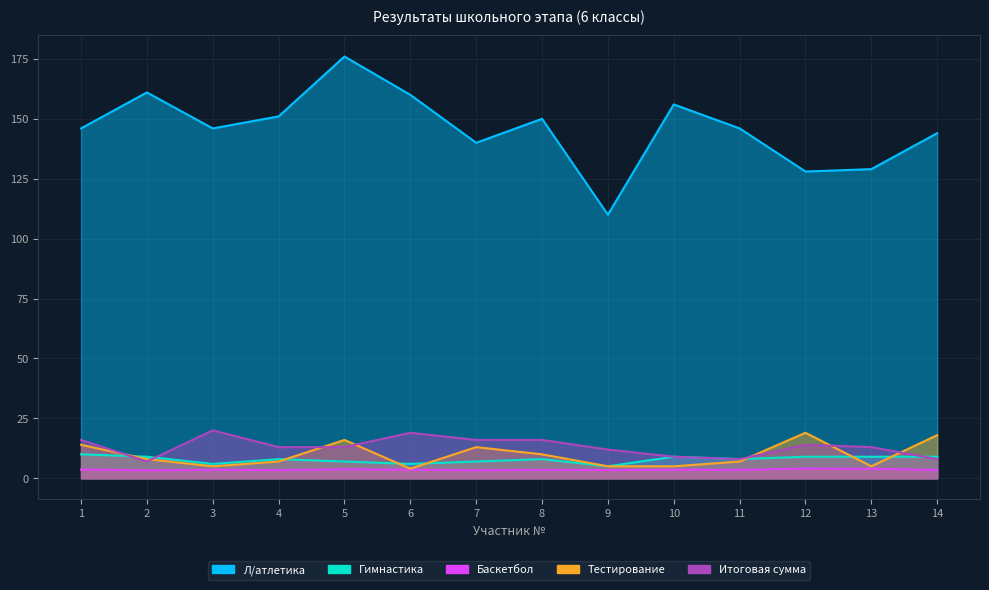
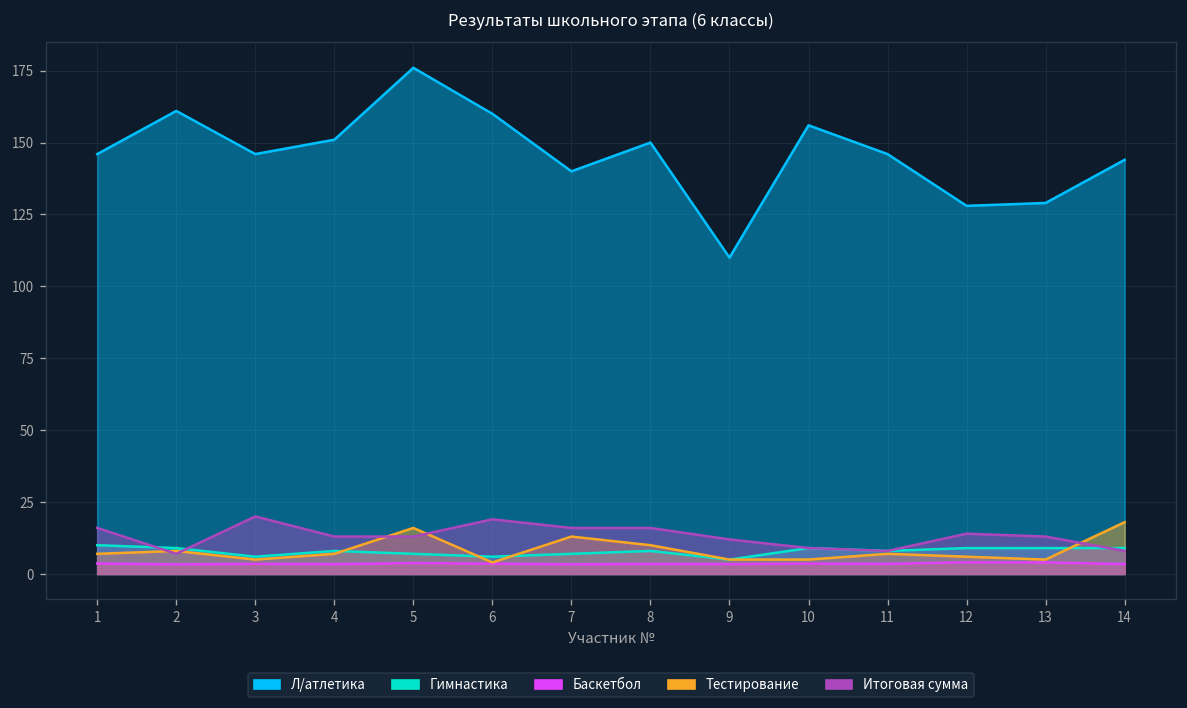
Тестирование, 1: 14 -> 7
Тестирование, 12: 19 -> 6
